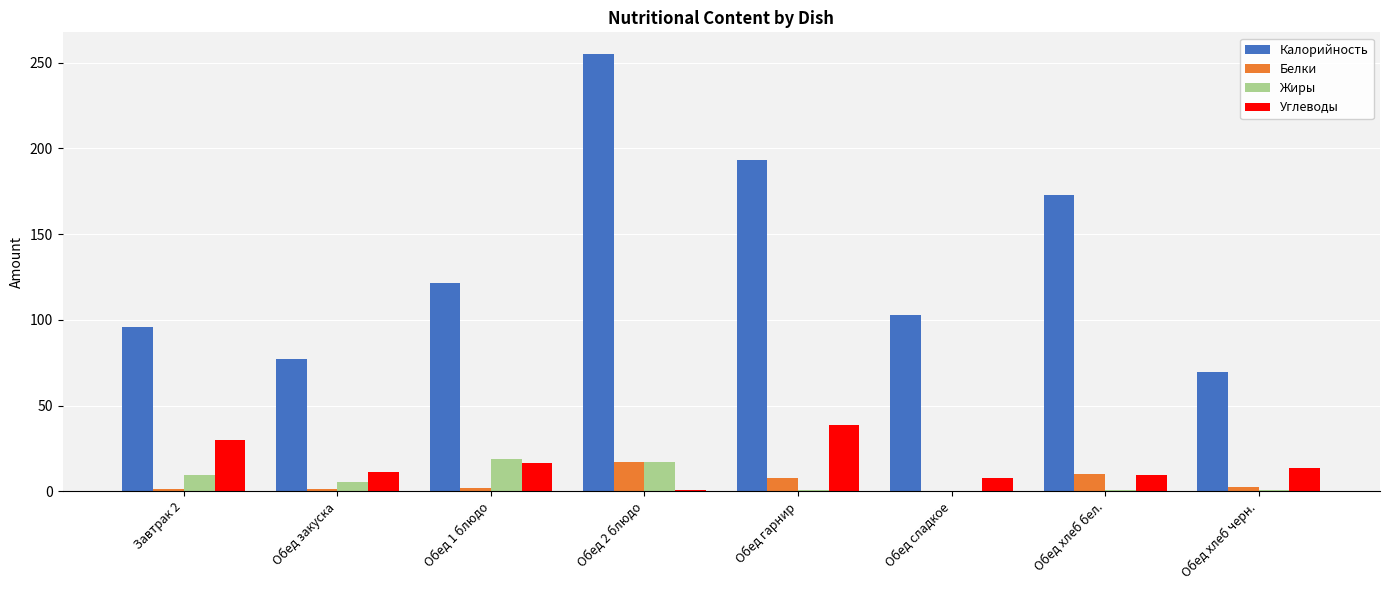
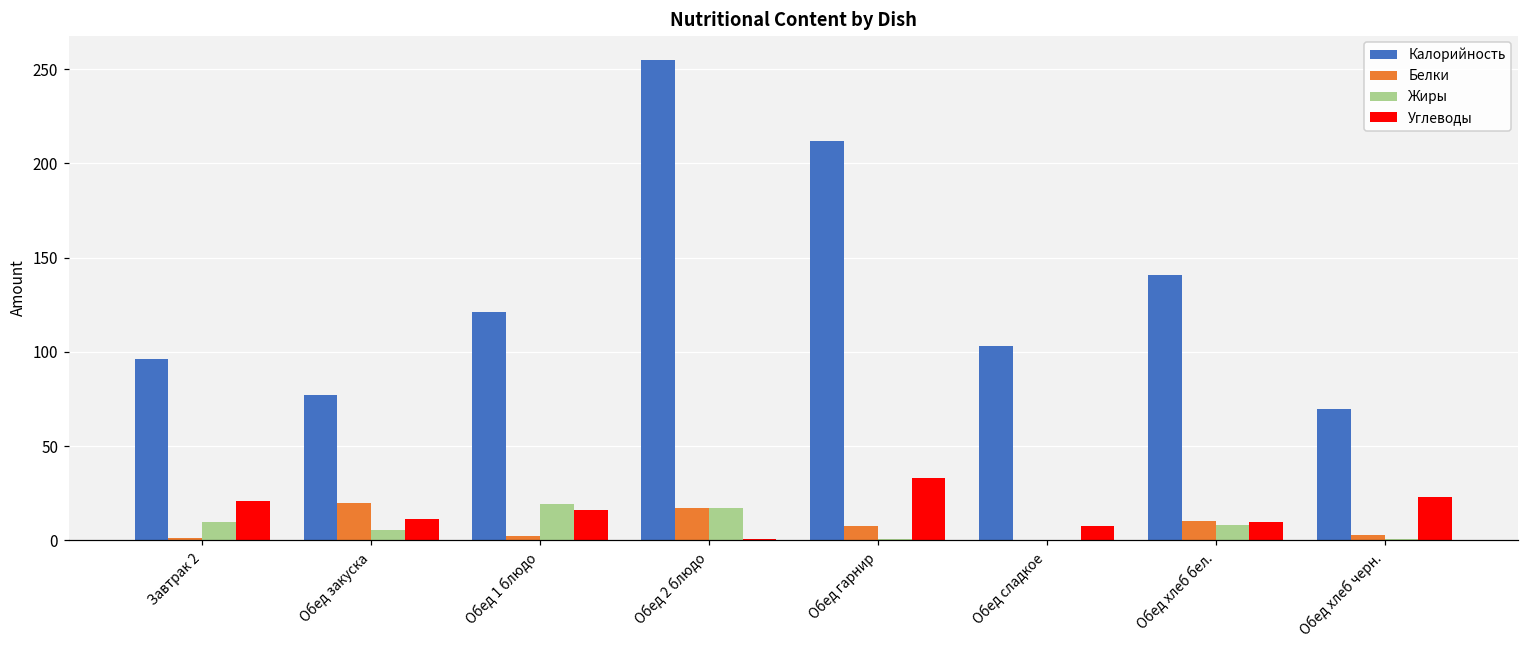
Углеводы, Завтрак 2: 30 -> 21
Белки, Обед закуска: 1 -> 20
Калорийность, Обед гарнир: 193 -> 212
Углеводы, Обед гарнир: 39 -> 33
Калорийность, Обед хлеб бел.: 173 -> 141
Жиры, Обед хлеб бел.: 0 -> 8
Углеводы, Обед хлеб черн.: 13 -> 23
